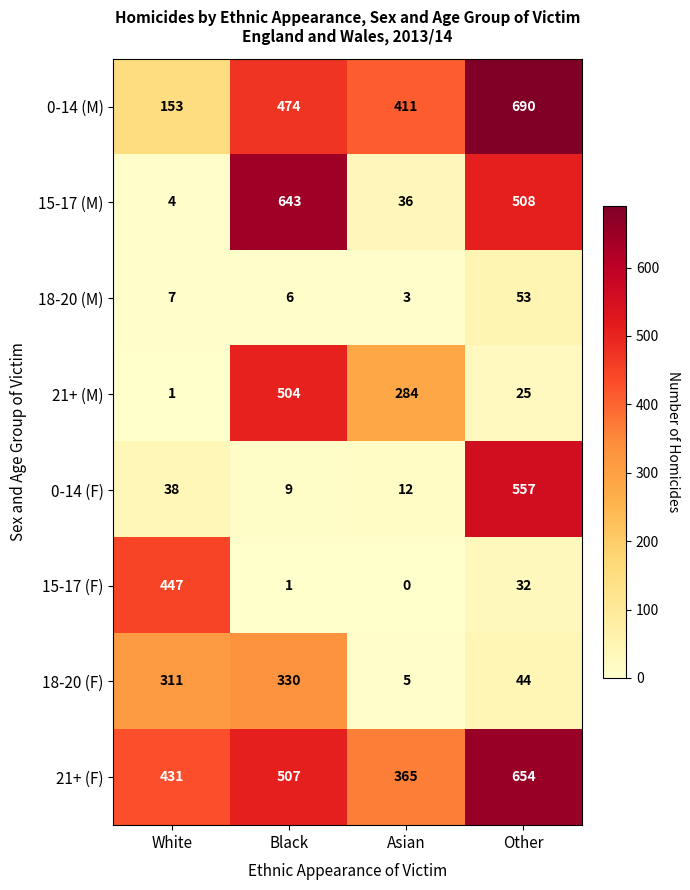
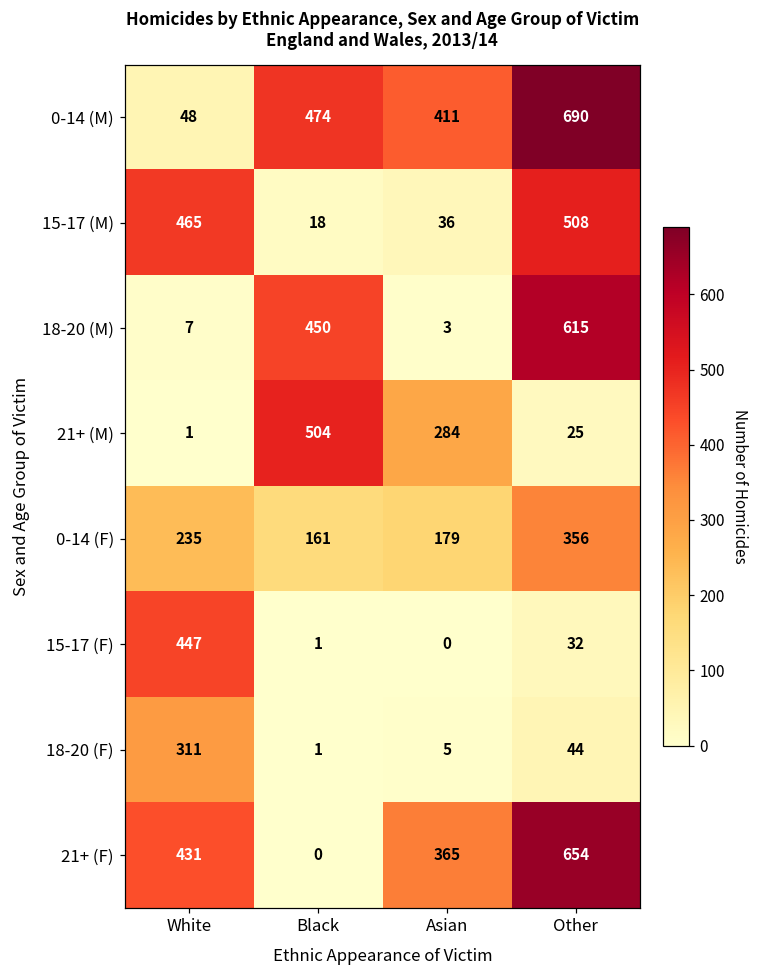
0-14 (M), White: 153 -> 48
15-17 (M), White: 4 -> 465
15-17 (M), Black: 643 -> 18
18-20 (M), Black: 6 -> 450
18-20 (M), Other: 53 -> 615
0-14 (F), White: 38 -> 235
0-14 (F), Black: 9 -> 161
0-14 (F), Asian: 12 -> 179
0-14 (F), Other: 557 -> 356
18-20 (F), Black: 330 -> 1
21+ (F), Black: 507 -> 0
